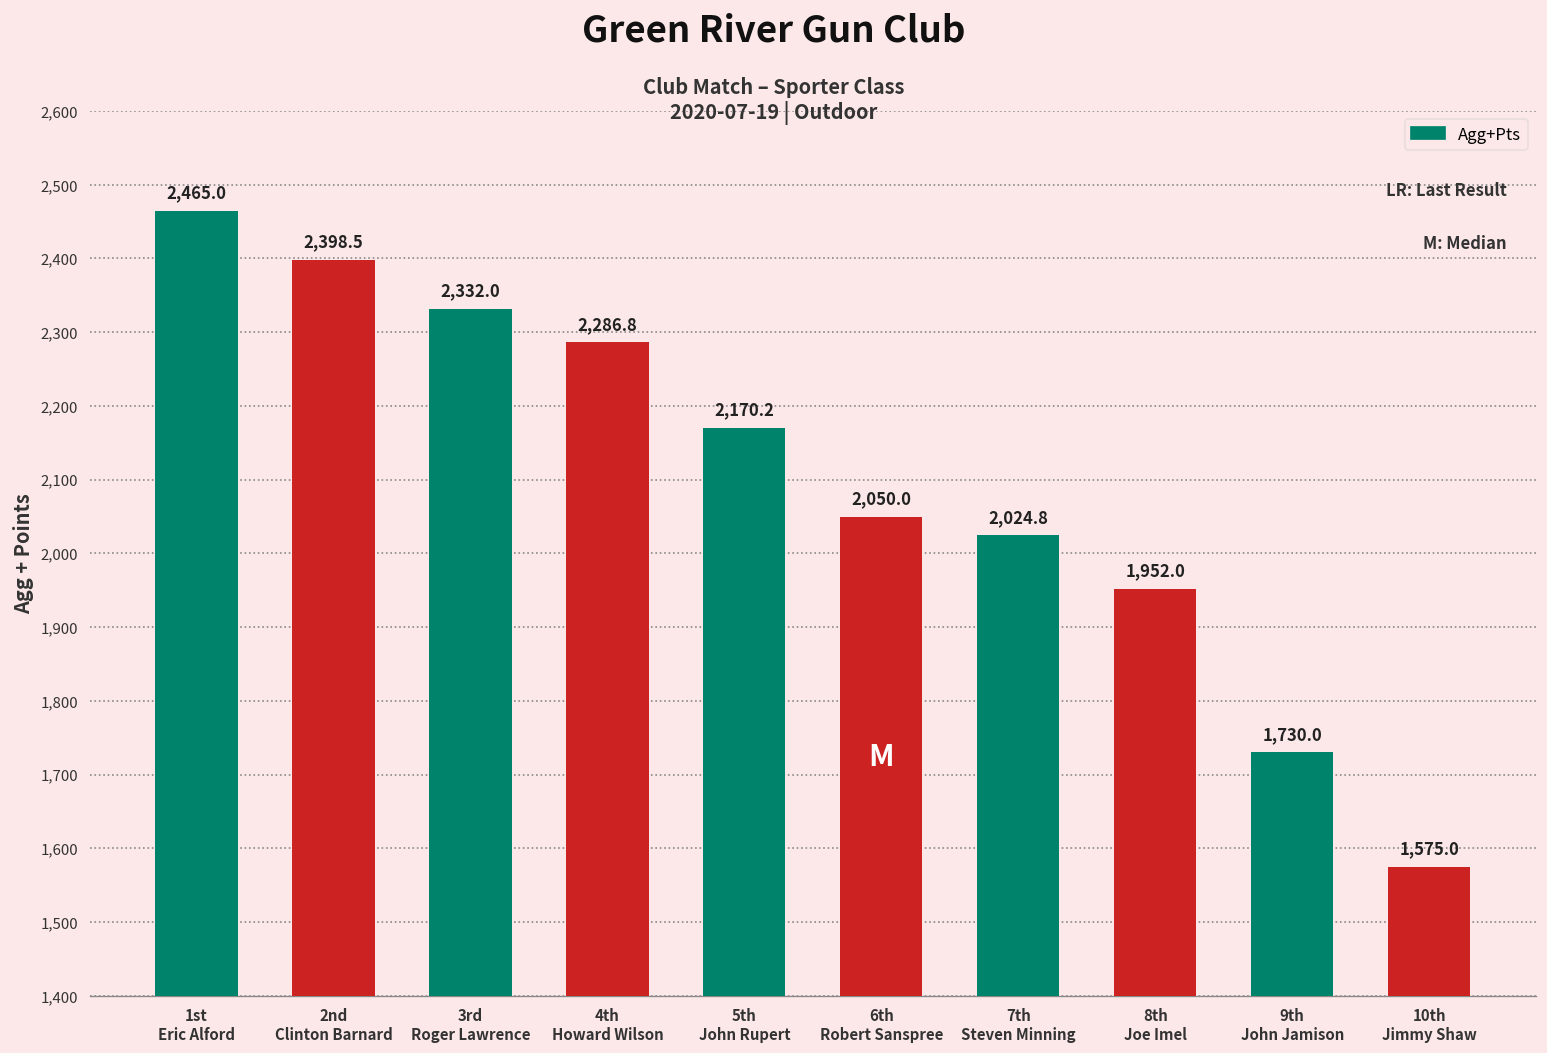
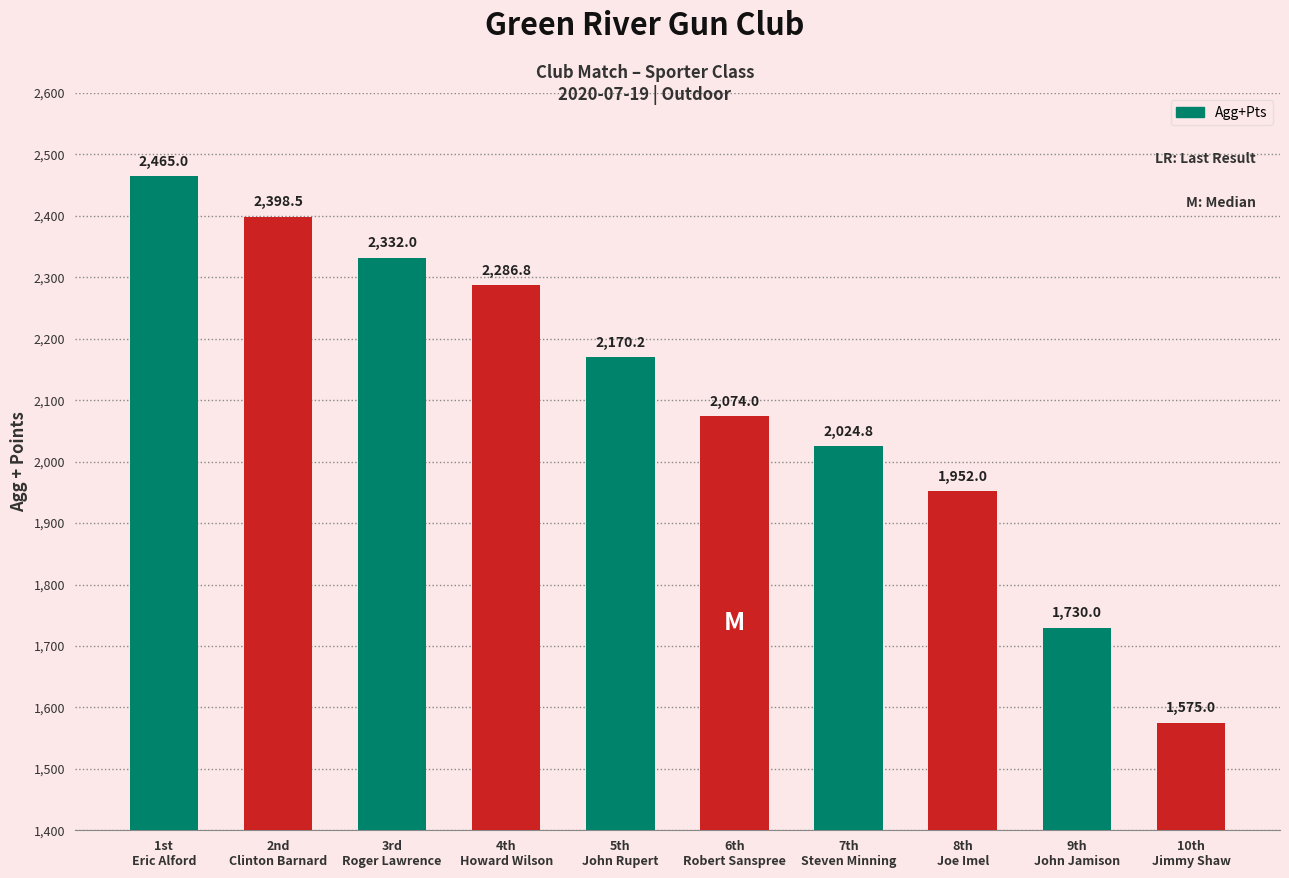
6th Robert Sanspree: 2,050.0 -> 2,074.0
